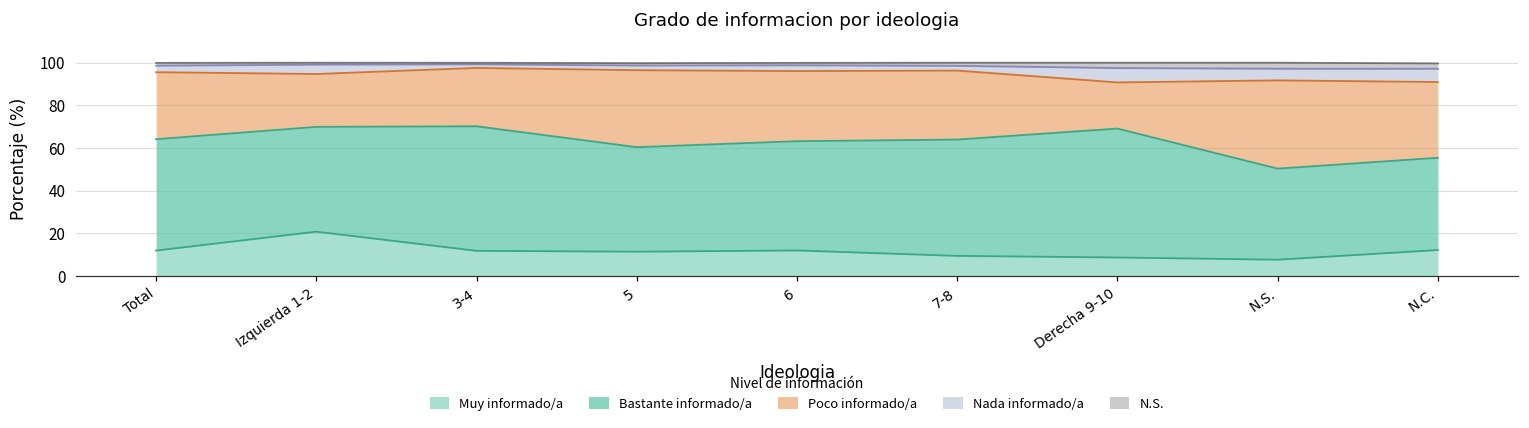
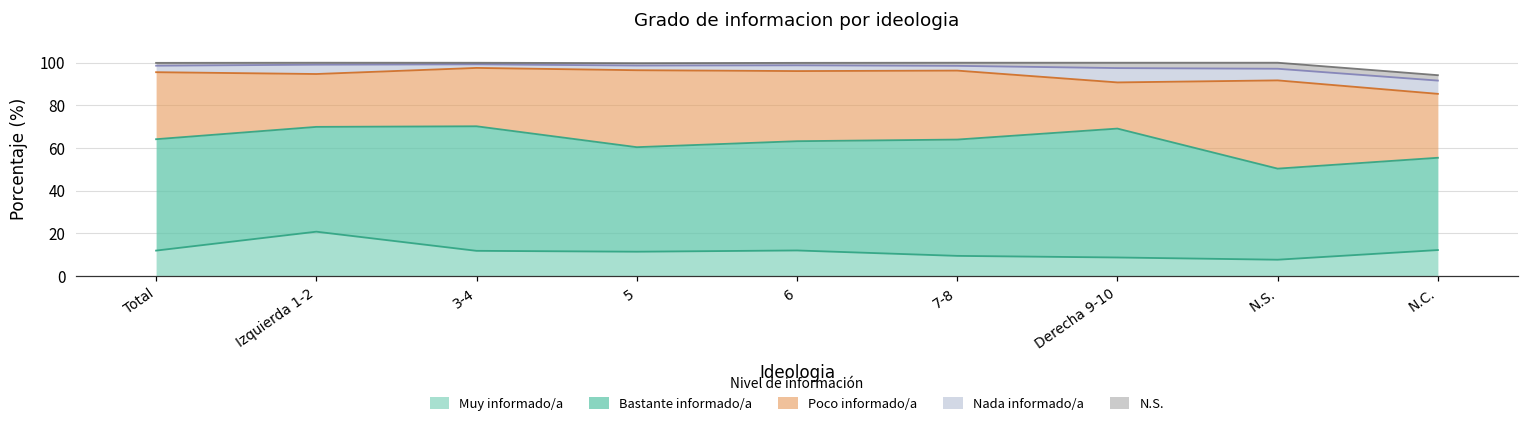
Poco informado/a, N.C.: 36 -> 30
